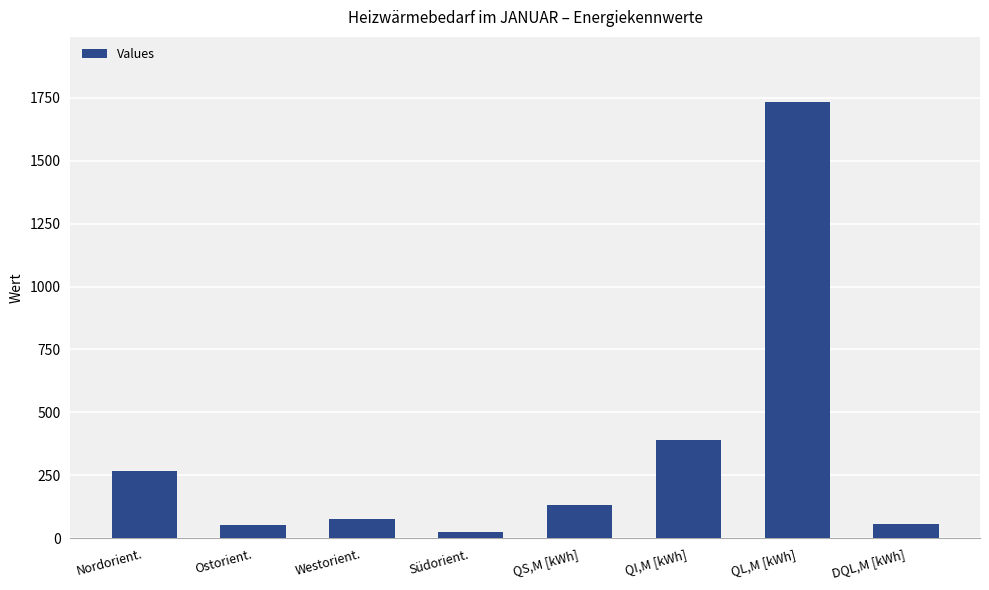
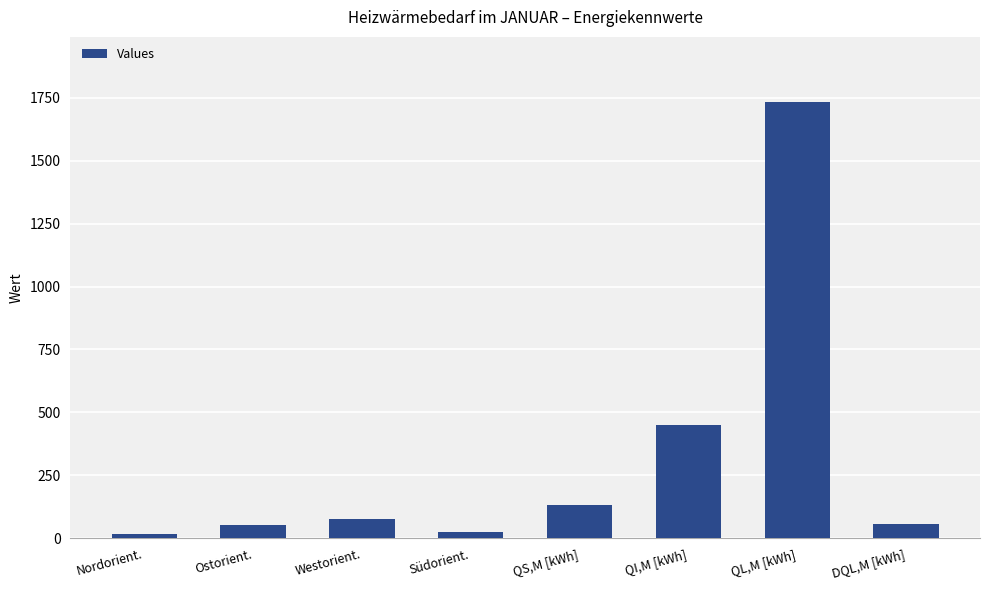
Nordorient.: 270 -> 20
QI,M [kWh]: 390 -> 450
